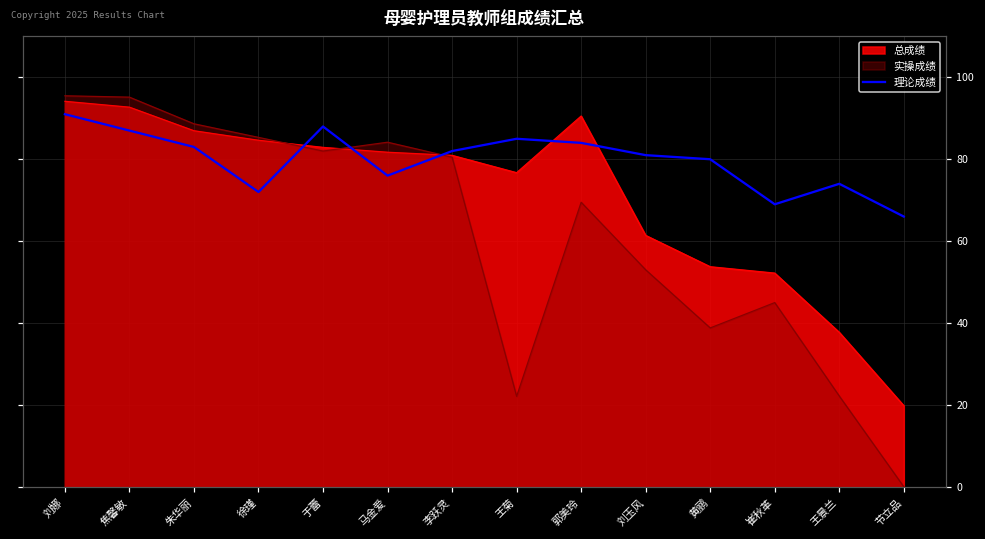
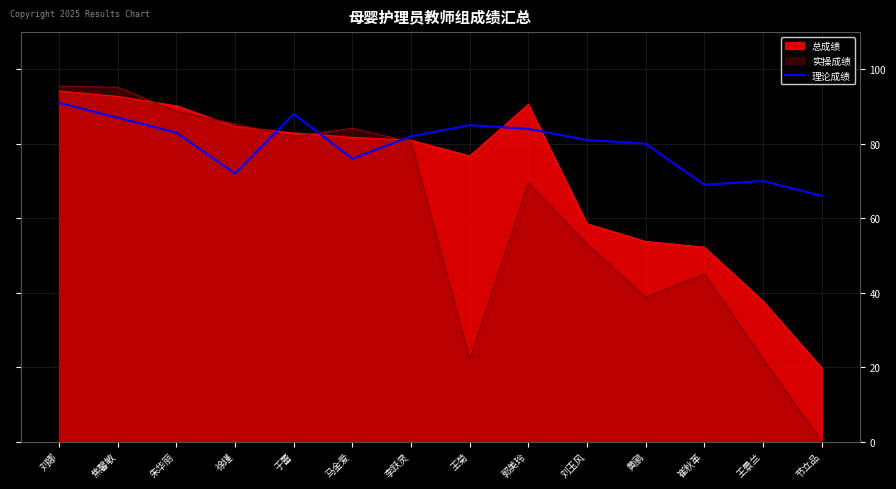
总成绩, 朱华丽: 87 -> 90
总成绩, 刘玉风: 61 -> 59
理论成绩, 王景兰: 74 -> 70
